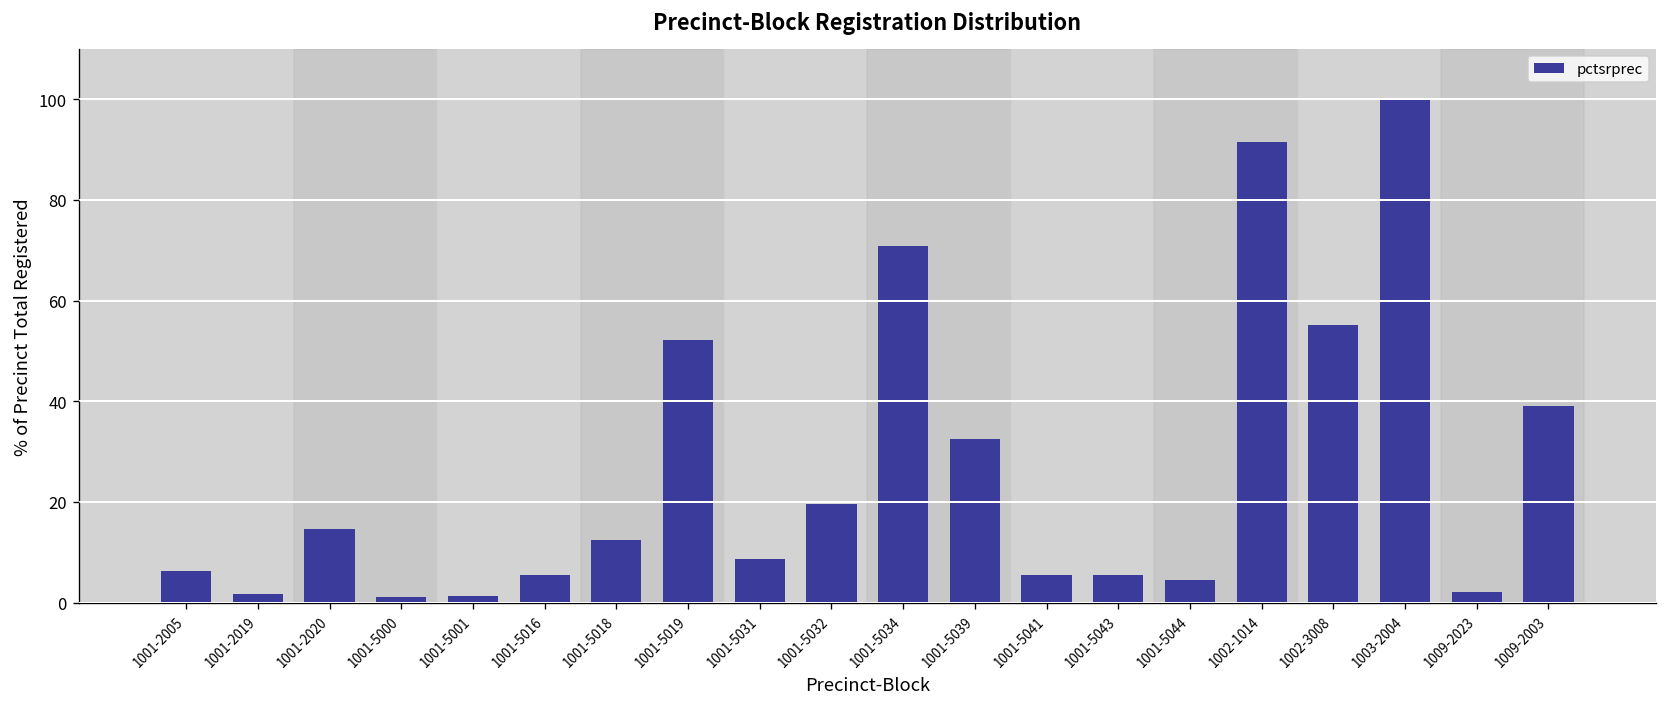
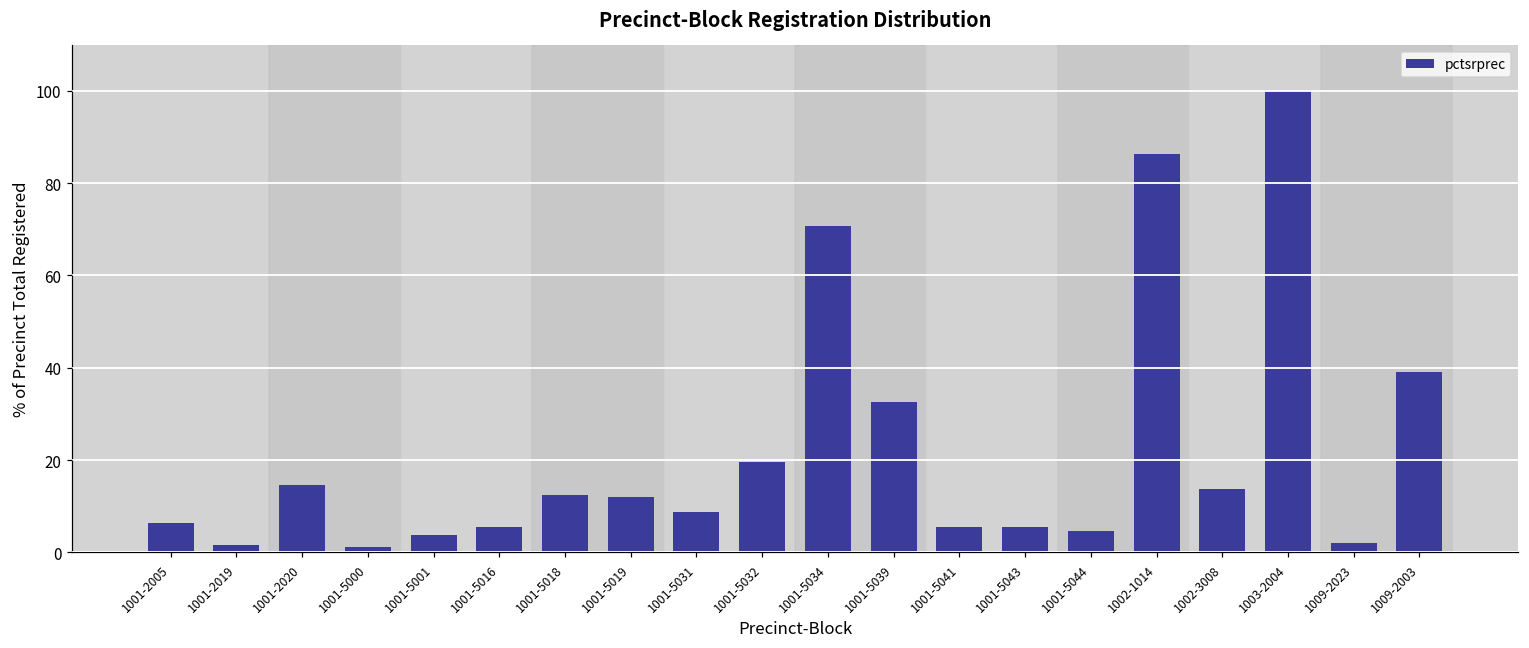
1001-5001: 1 -> 4
1001-5019: 52 -> 12
1002-1014: 91 -> 86
1002-3008: 55 -> 14
